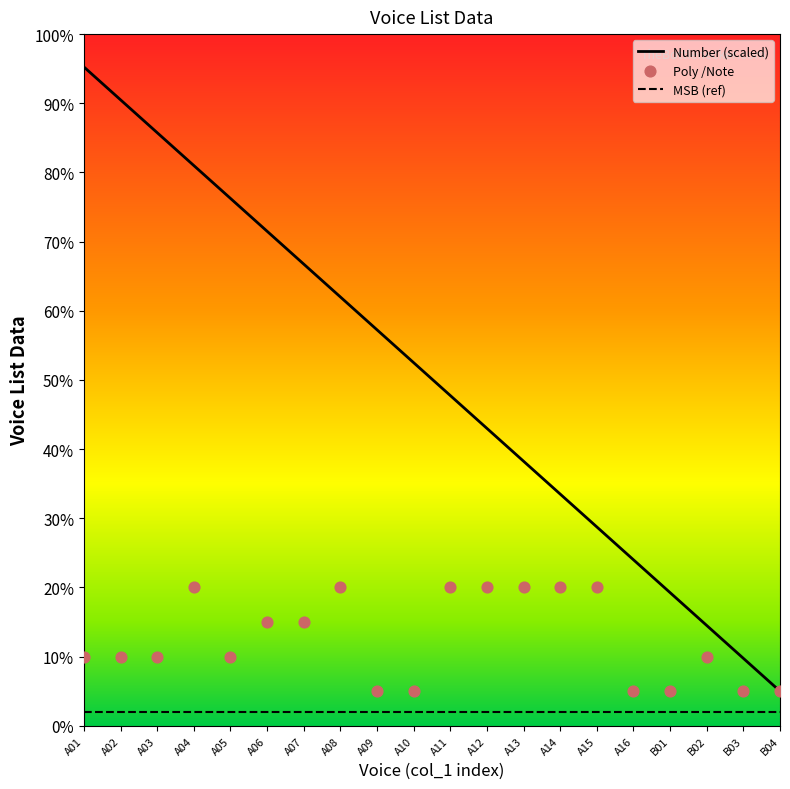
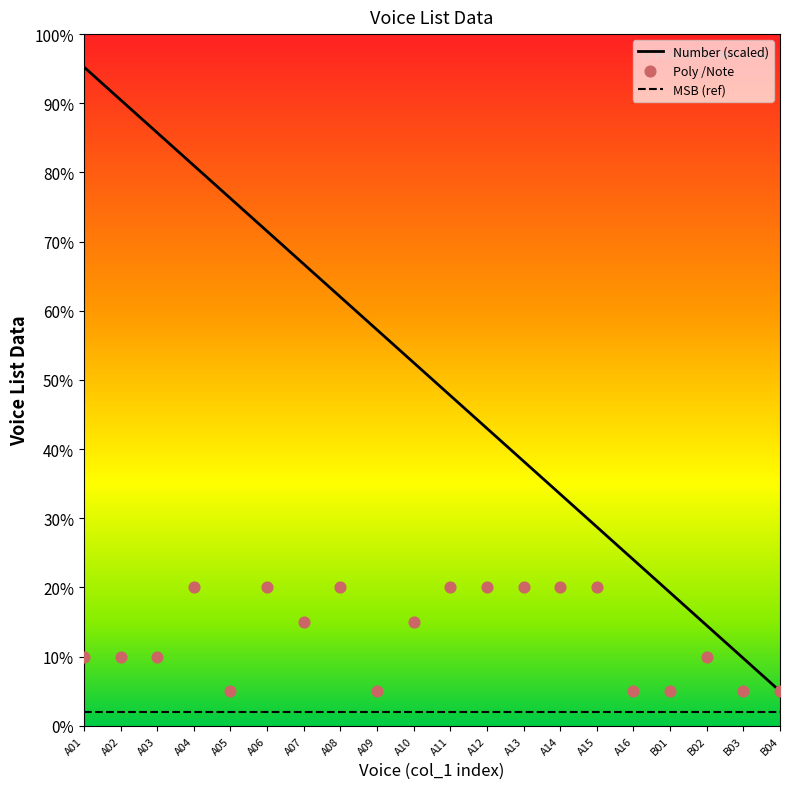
Poly /Note, A05: 10% -> 5%
Poly /Note, A06: 15% -> 20%
Poly /Note, A10: 5% -> 15%
